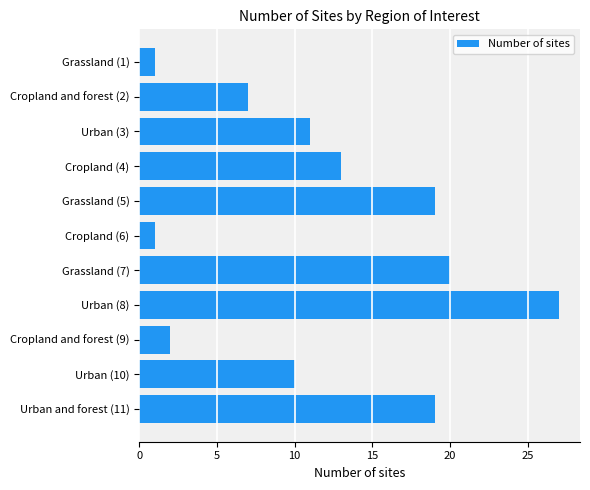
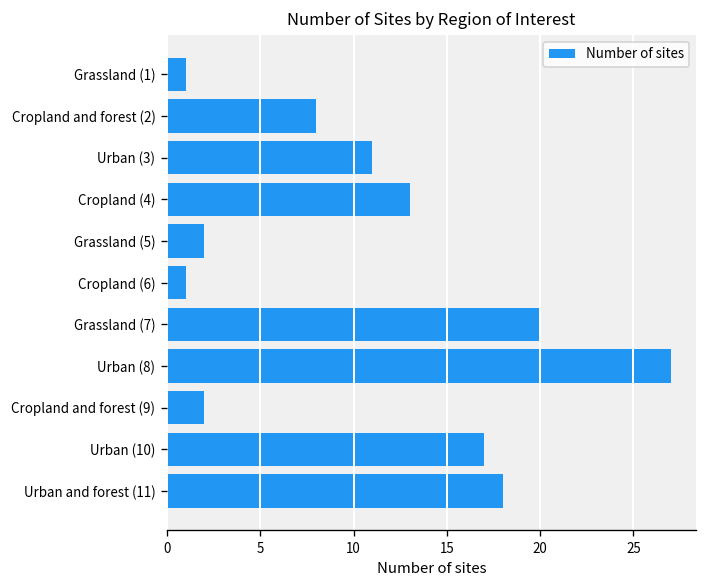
Cropland and forest (2): 7 -> 8
Grassland (5): 19 -> 2
Urban (10): 10 -> 17
Urban and forest (11): 19 -> 18
